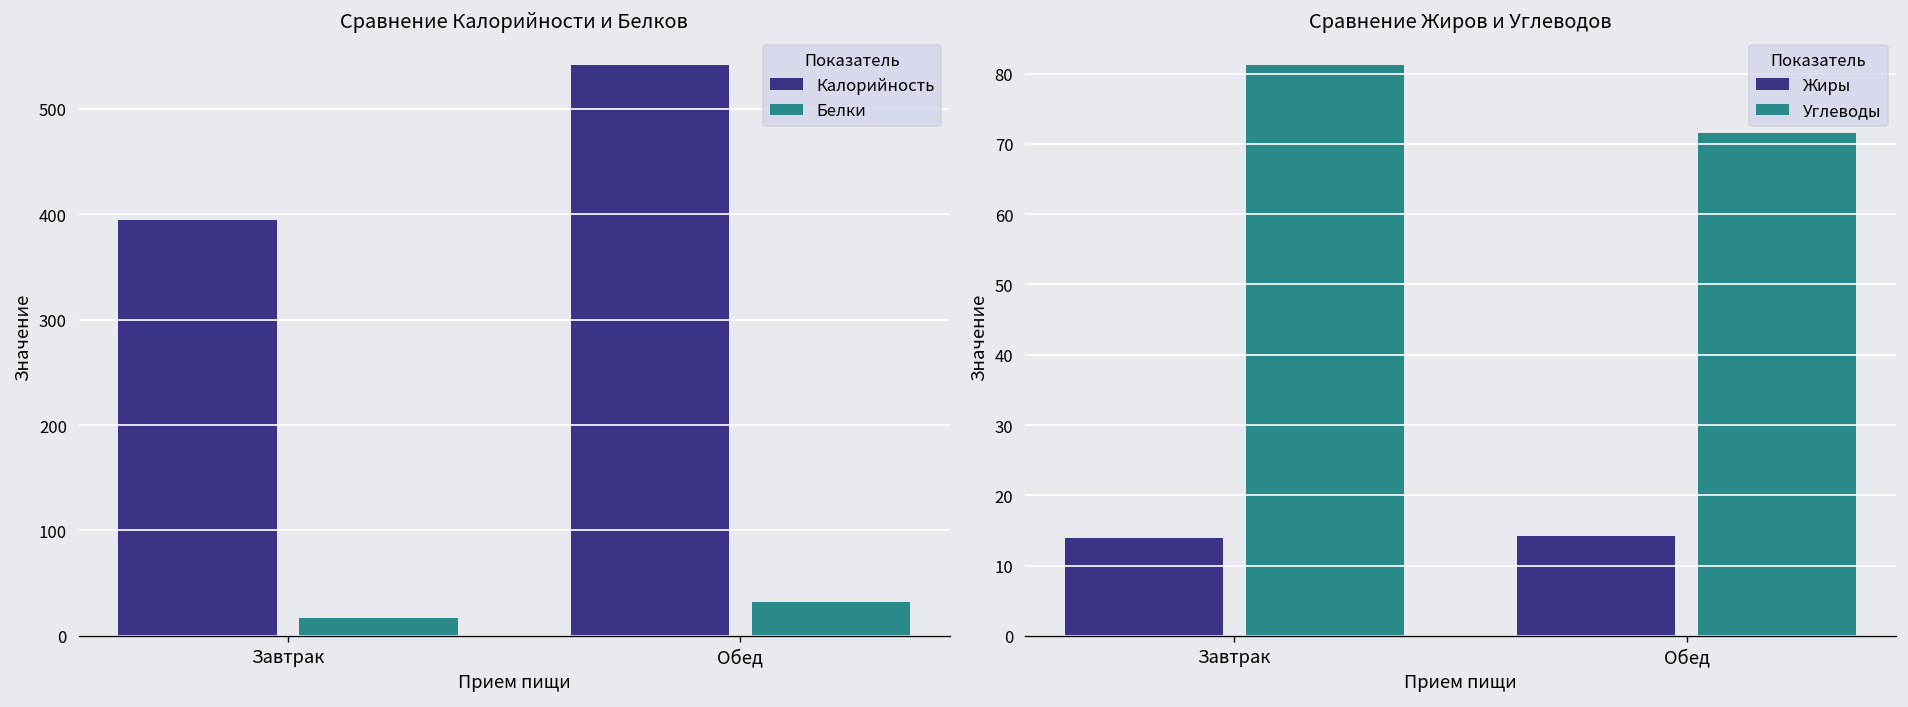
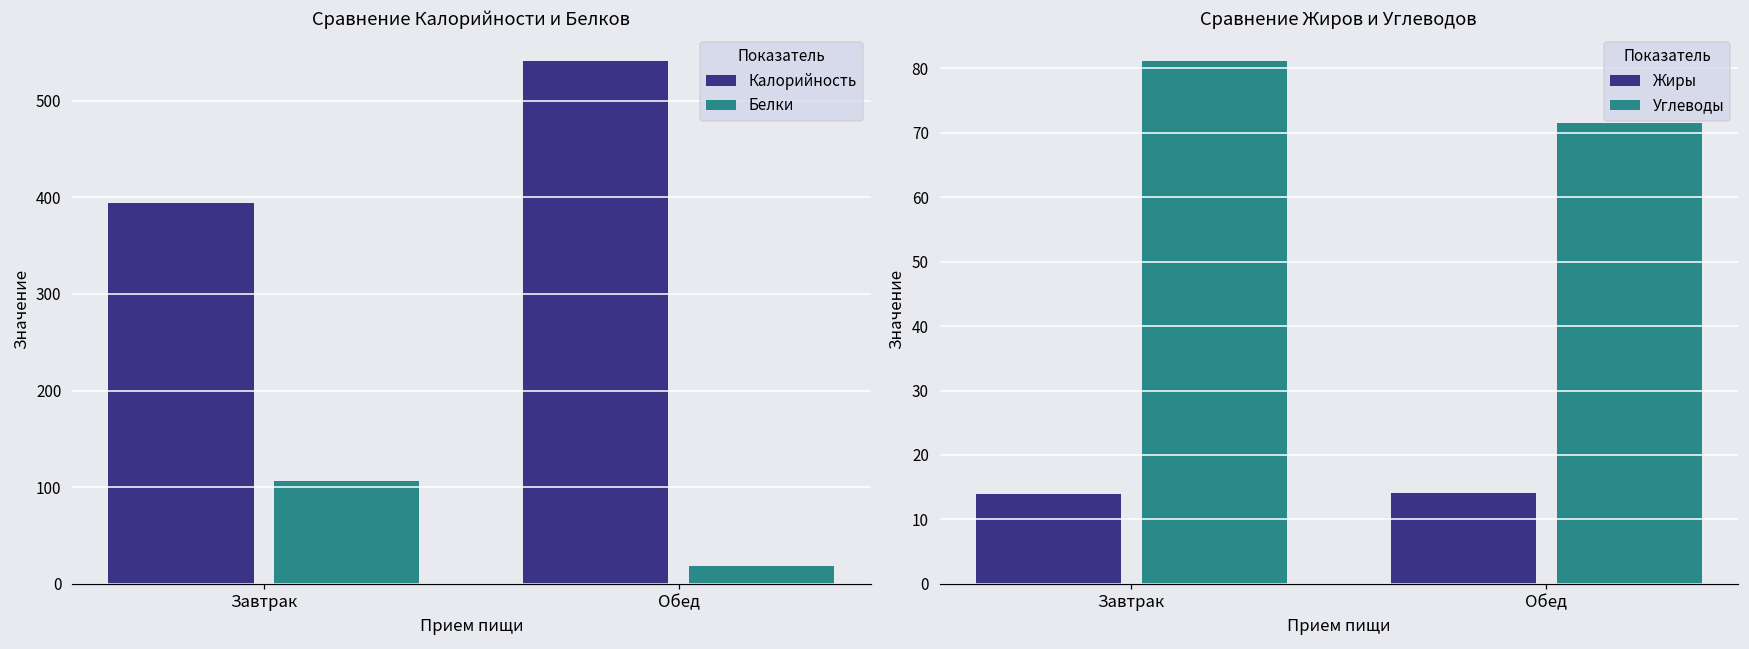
Сравнение Калорийности и Белков, Белки, Завтрак: 20 -> 110
Сравнение Калорийности и Белков, Белки, Обед: 30 -> 20
